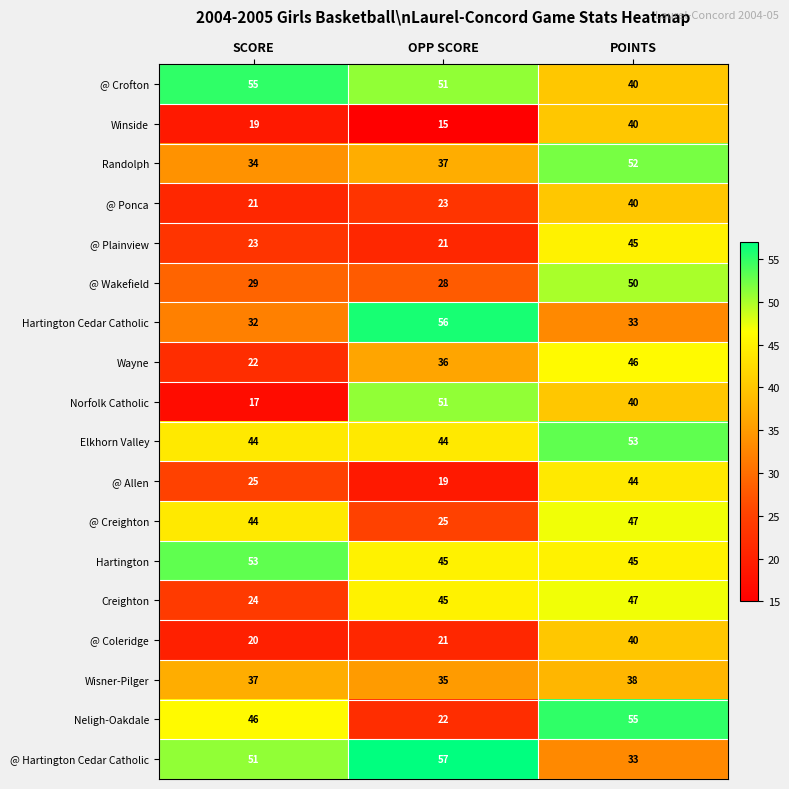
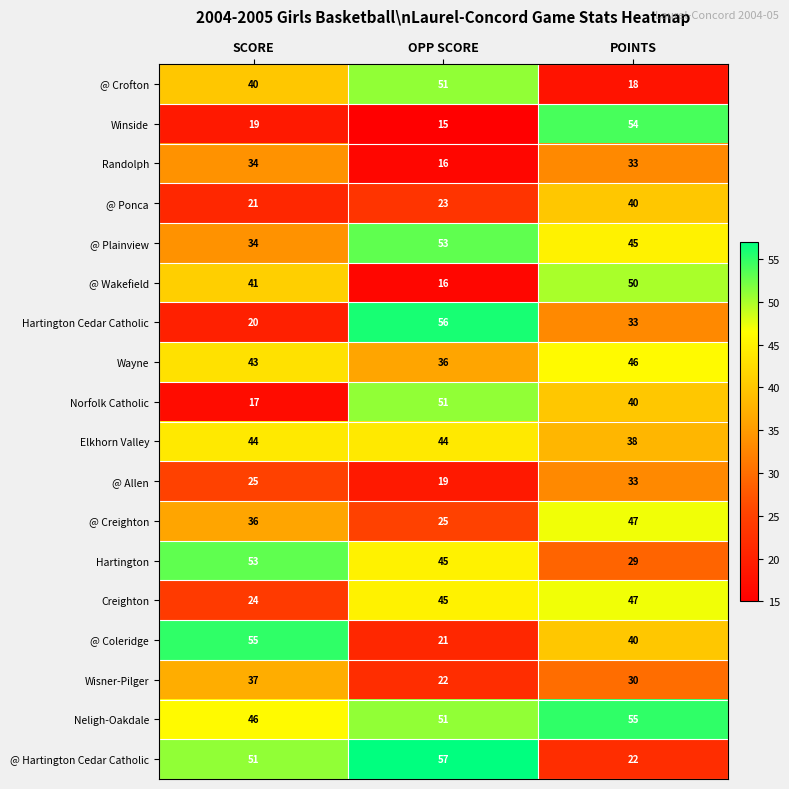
@ Crofton, SCORE: 55 -> 40
@ Crofton, POINTS: 40 -> 18
Winside, POINTS: 40 -> 54
Randolph, OPP SCORE: 37 -> 16
Randolph, POINTS: 52 -> 33
@ Plainview, SCORE: 23 -> 34
@ Plainview, OPP SCORE: 21 -> 53
@ Wakefield, SCORE: 29 -> 41
@ Wakefield, OPP SCORE: 28 -> 16
Hartington Cedar Catholic, SCORE: 32 -> 20
Wayne, SCORE: 22 -> 43
Elkhorn Valley, POINTS: 53 -> 38
@ Allen, POINTS: 44 -> 33
@ Creighton, SCORE: 44 -> 36
Hartington, POINTS: 45 -> 29
@ Coleridge, SCORE: 20 -> 55
Wisner-Pilger, OPP SCORE: 35 -> 22
Wisner-Pilger, POINTS: 38 -> 30
Neligh-Oakdale, OPP SCORE: 22 -> 51
@ Hartington Cedar Catholic, POINTS: 33 -> 22
